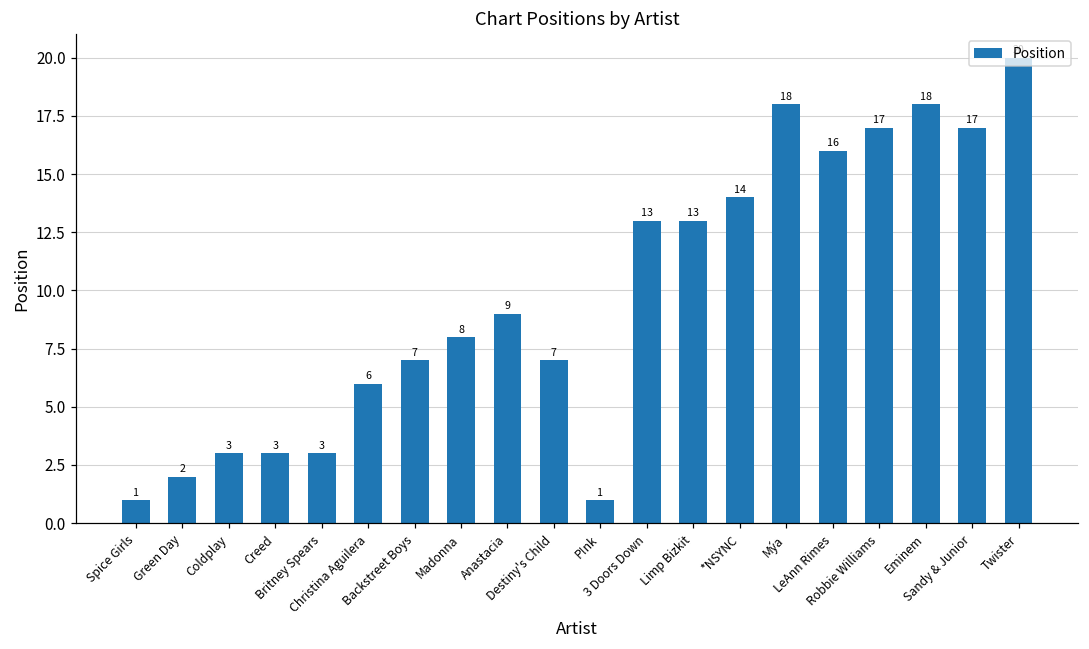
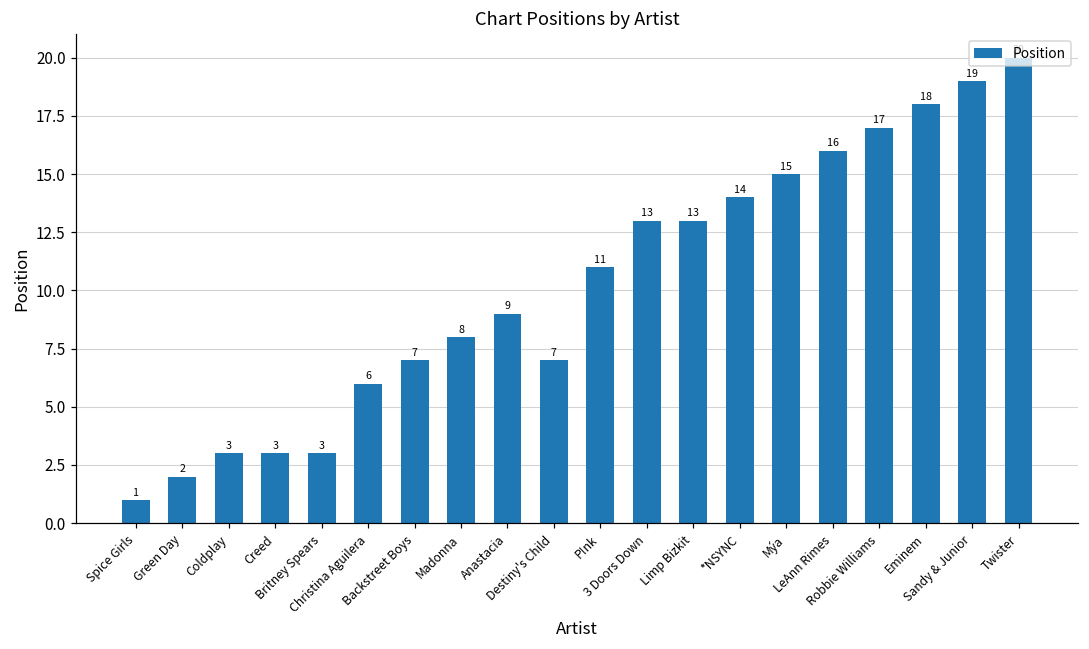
P!nk: 1 -> 11
Mýa: 18 -> 15
Sandy & Junior: 17 -> 19
